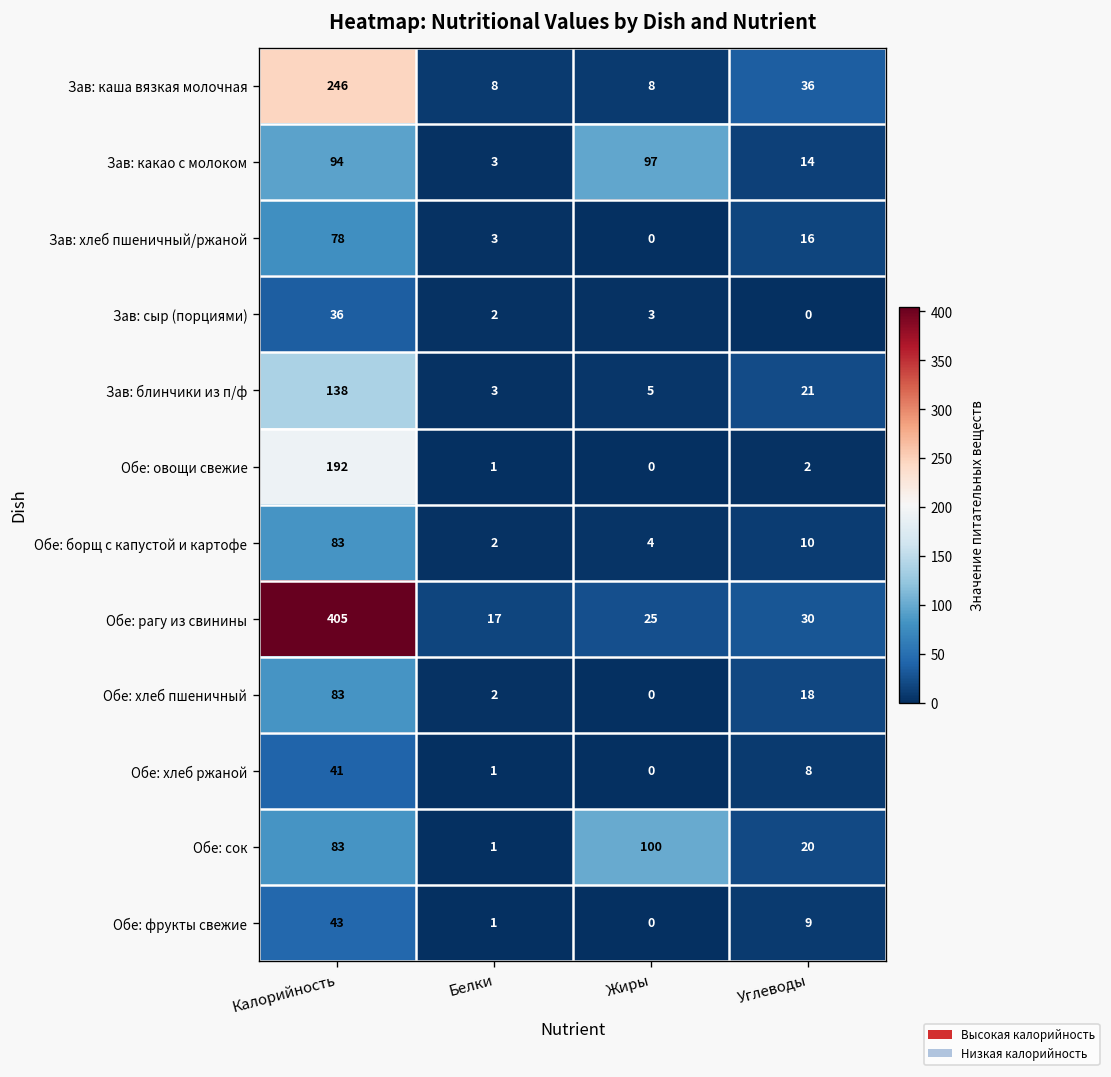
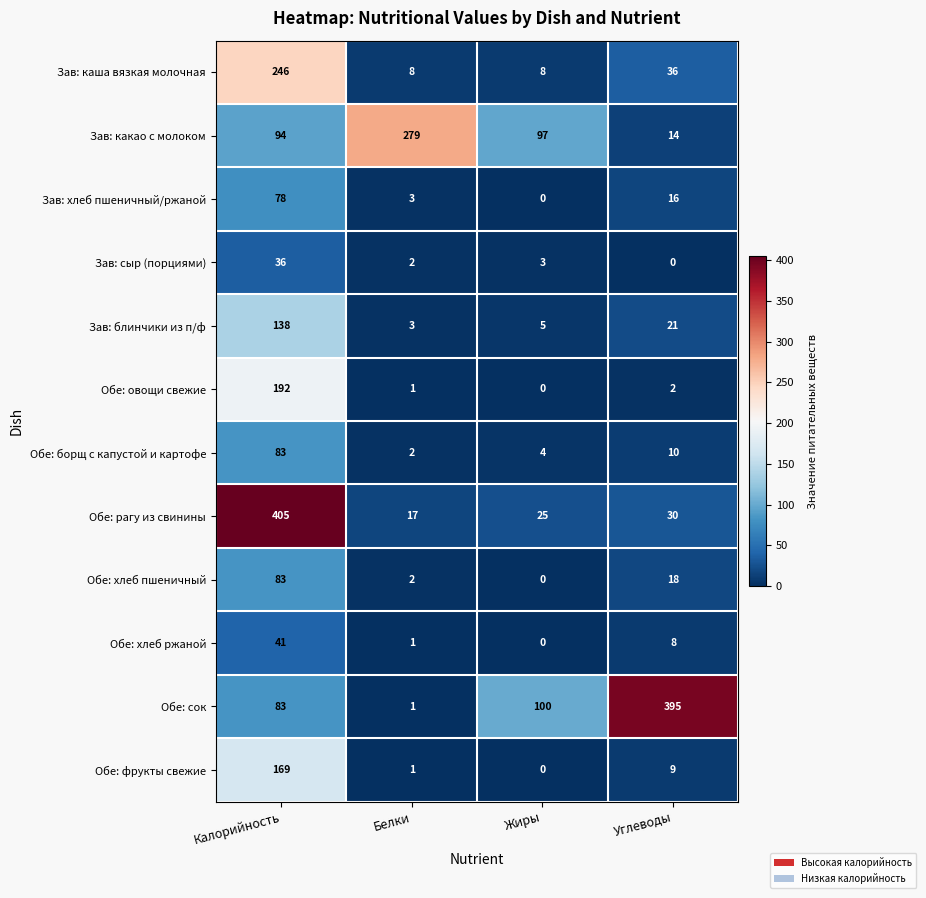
Зав: какао с молоком, Белки: 3 -> 279
Обе: сок, Углеводы: 20 -> 395
Обе: фрукты свежие, Калорийность: 43 -> 169
